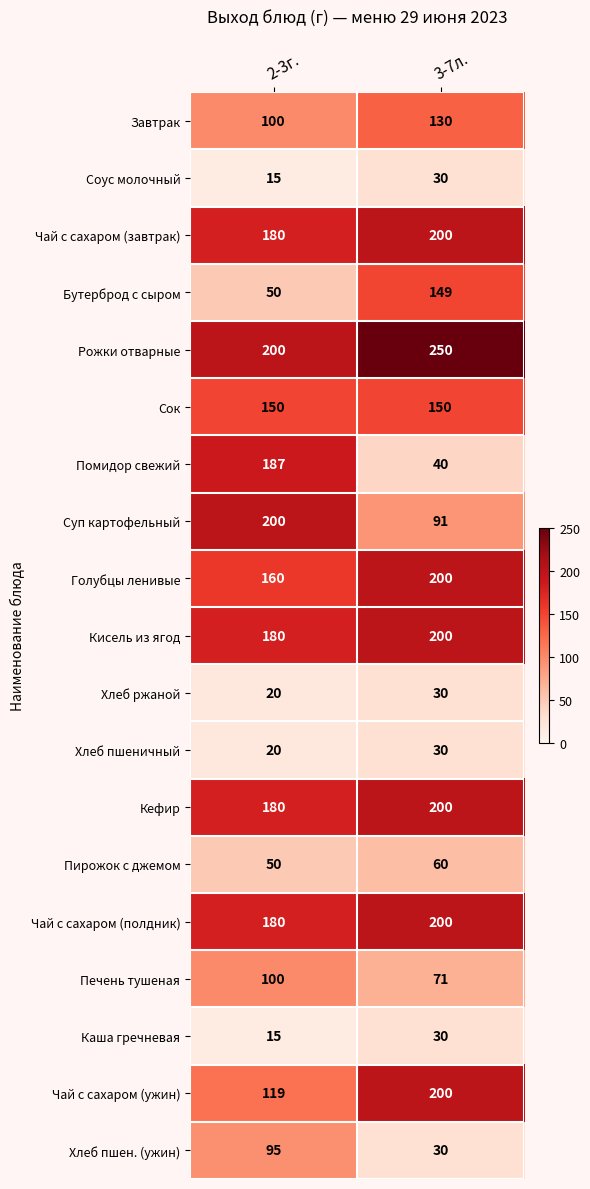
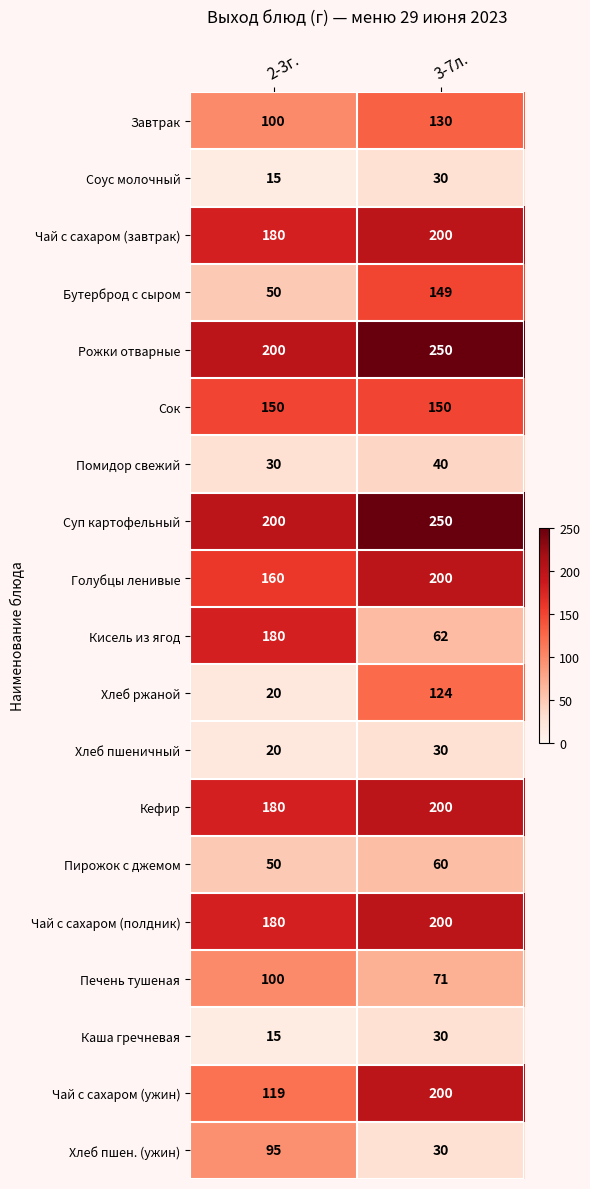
Помидор свежий, 2-3г.: 187 -> 30
Суп картофельный, 3-7л.: 91 -> 250
Кисель из ягод, 3-7л.: 200 -> 62
Хлеб ржаной, 3-7л.: 30 -> 124
